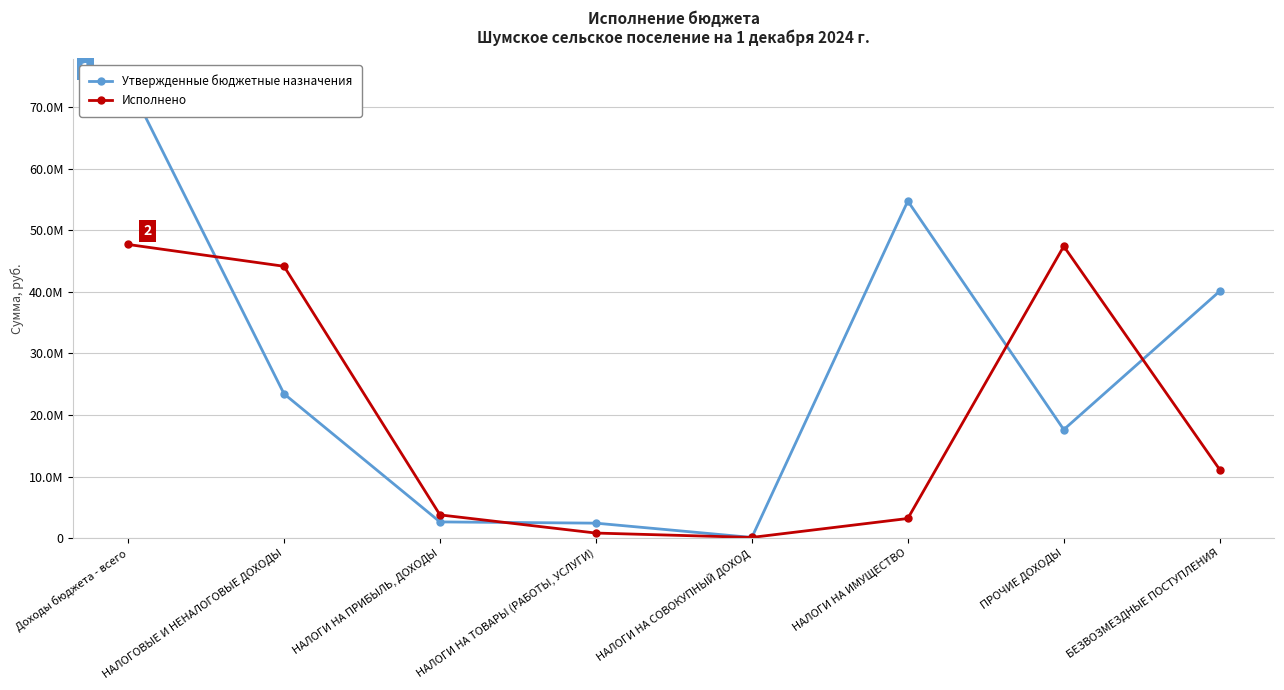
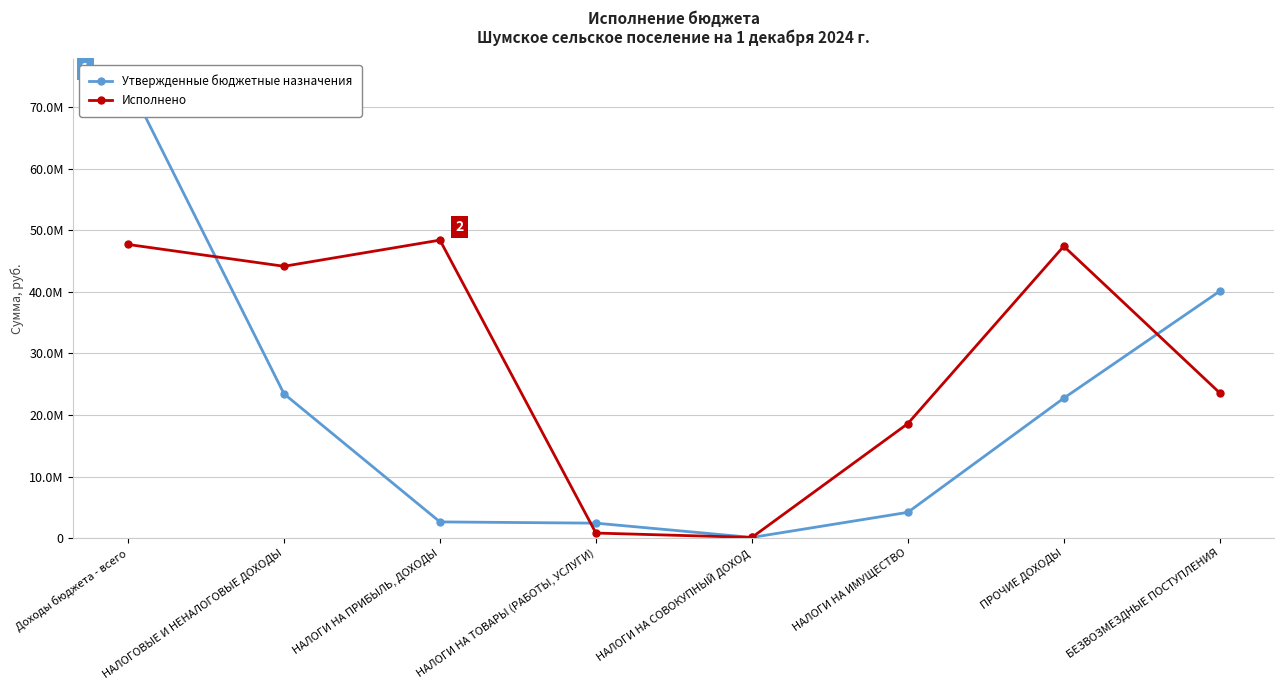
Исполнено, НАЛОГИ НА ПРИБЫЛЬ, ДОХОДЫ: 4М -> 48М
Утвержденные бюджетные назначения, НАЛОГИ НА ИМУЩЕСТВО: 55М -> 4М
Исполнено, НАЛОГИ НА ИМУЩЕСТВО: 3М -> 19М
Утвержденные бюджетные назначения, ПРОЧИЕ ДОХОДЫ: 18М -> 23М
Исполнено, БЕЗВОЗМЕЗДНЫЕ ПОСТУПЛЕНИЯ: 11М -> 24М
